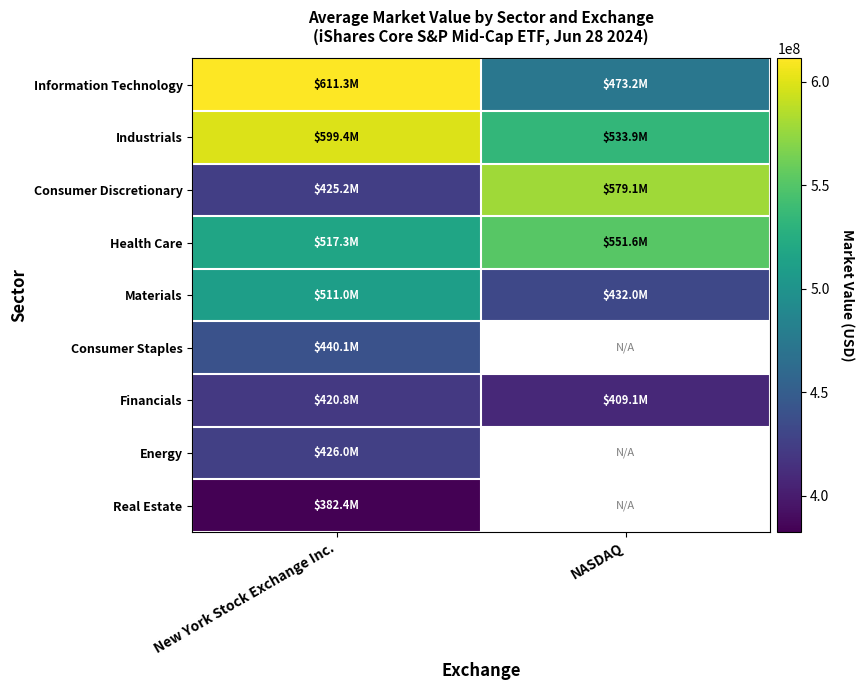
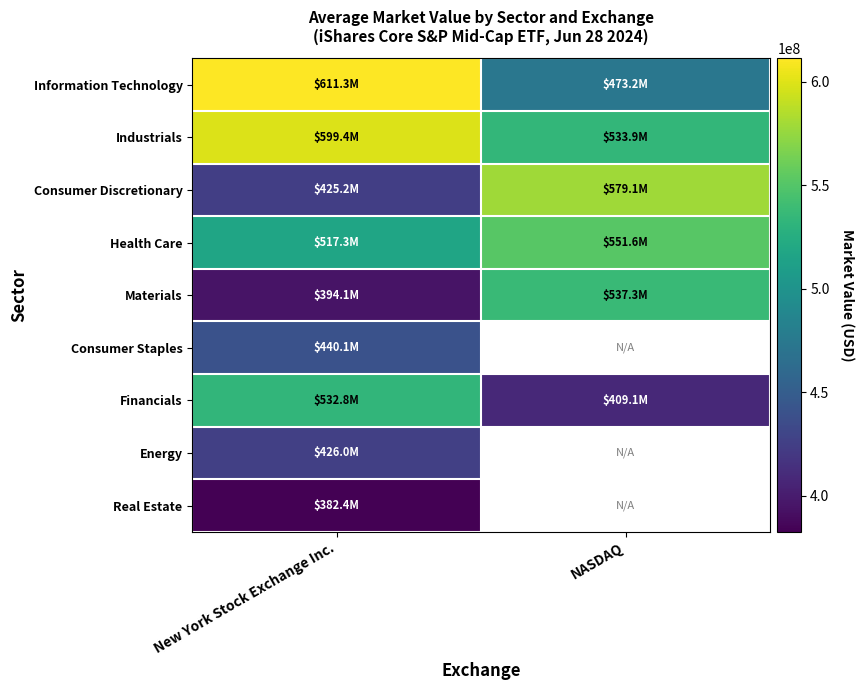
Materials, New York Stock Exchange Inc.: $511.0M -> $394.1M
Materials, NASDAQ: $432.0M -> $537.3M
Financials, New York Stock Exchange Inc.: $420.8M -> $532.8M
